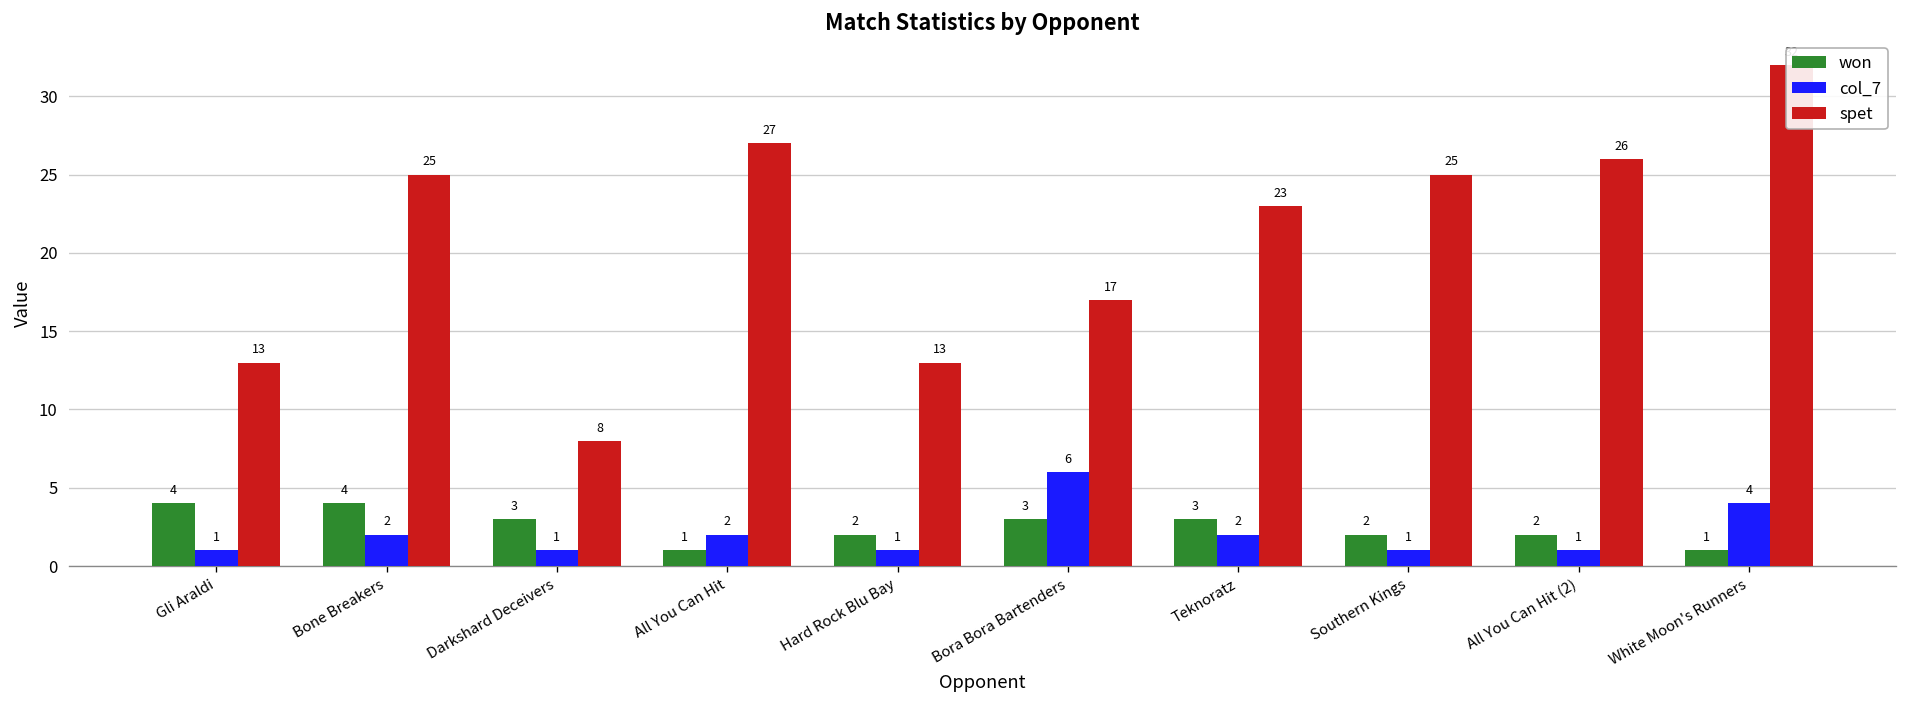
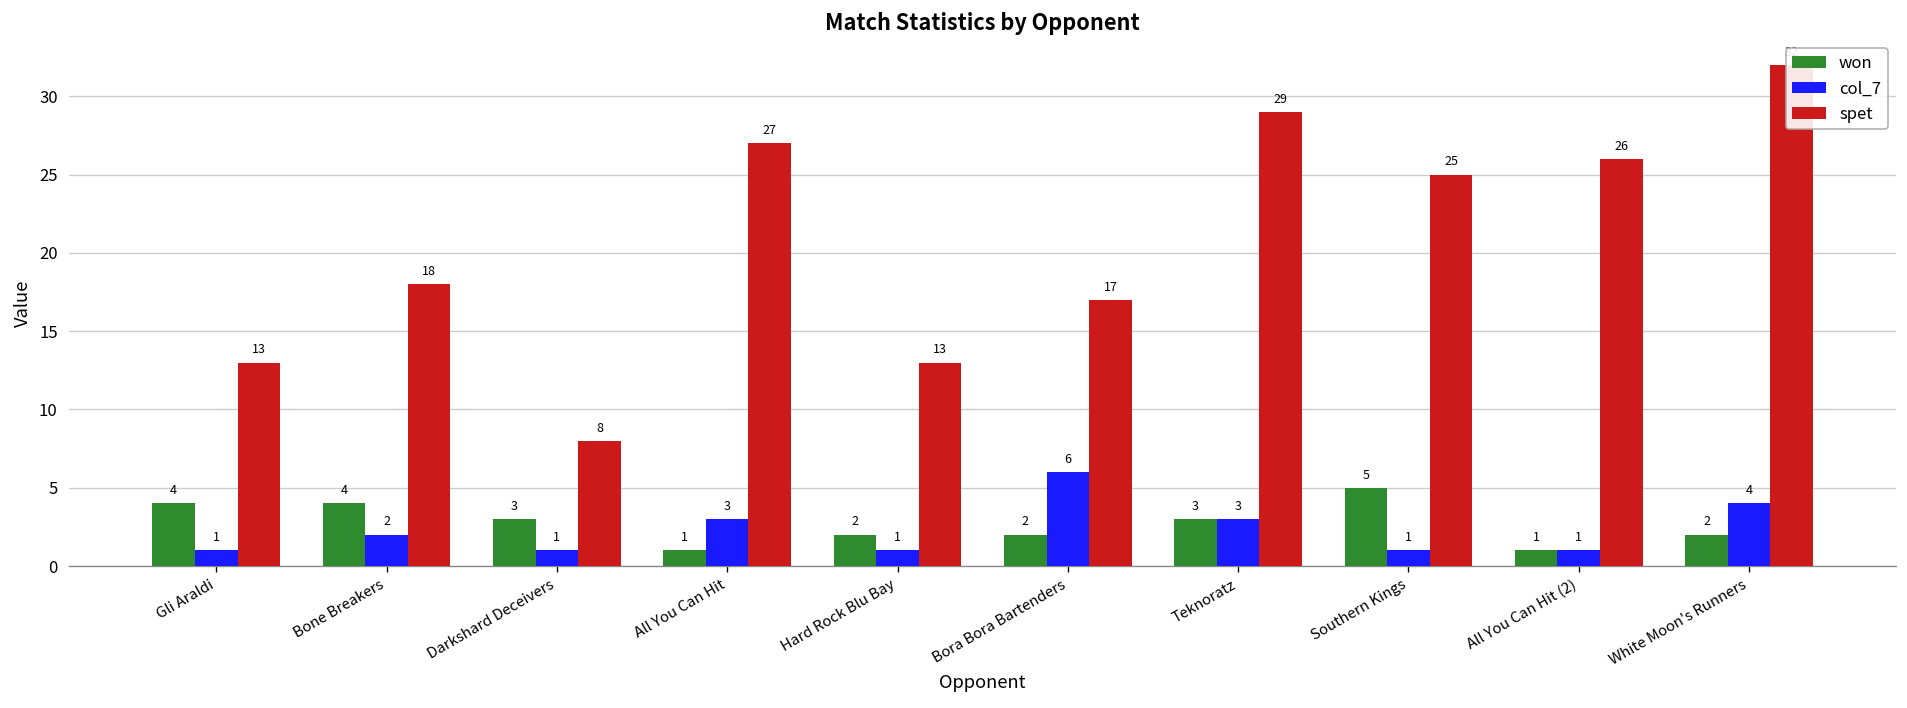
spet, Bone Breakers: 25 -> 18
col_7, All You Can Hit: 2 -> 3
won, Bora Bora Bartenders: 3 -> 2
col_7, Teknoratz: 2 -> 3
spet, Teknoratz: 23 -> 29
won, Southern Kings: 2 -> 5
won, All You Can Hit (2): 2 -> 1
won, White Moon's Runners: 1 -> 2
